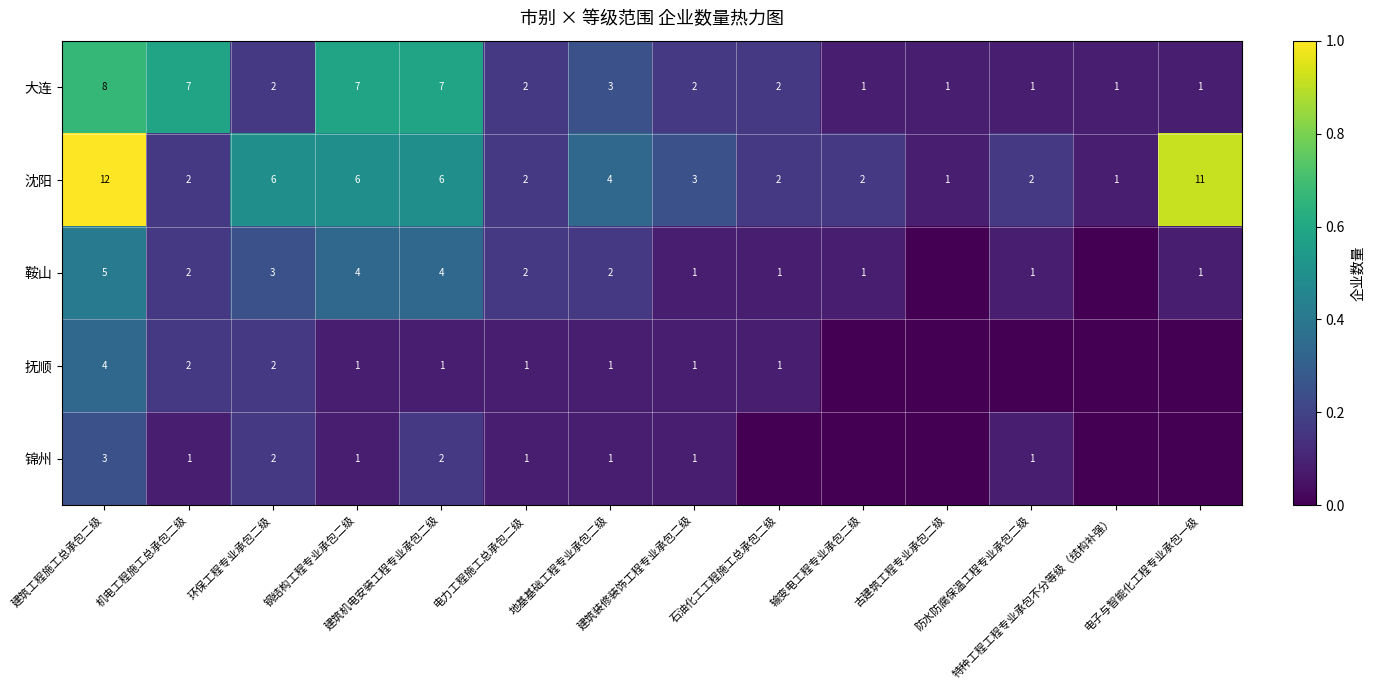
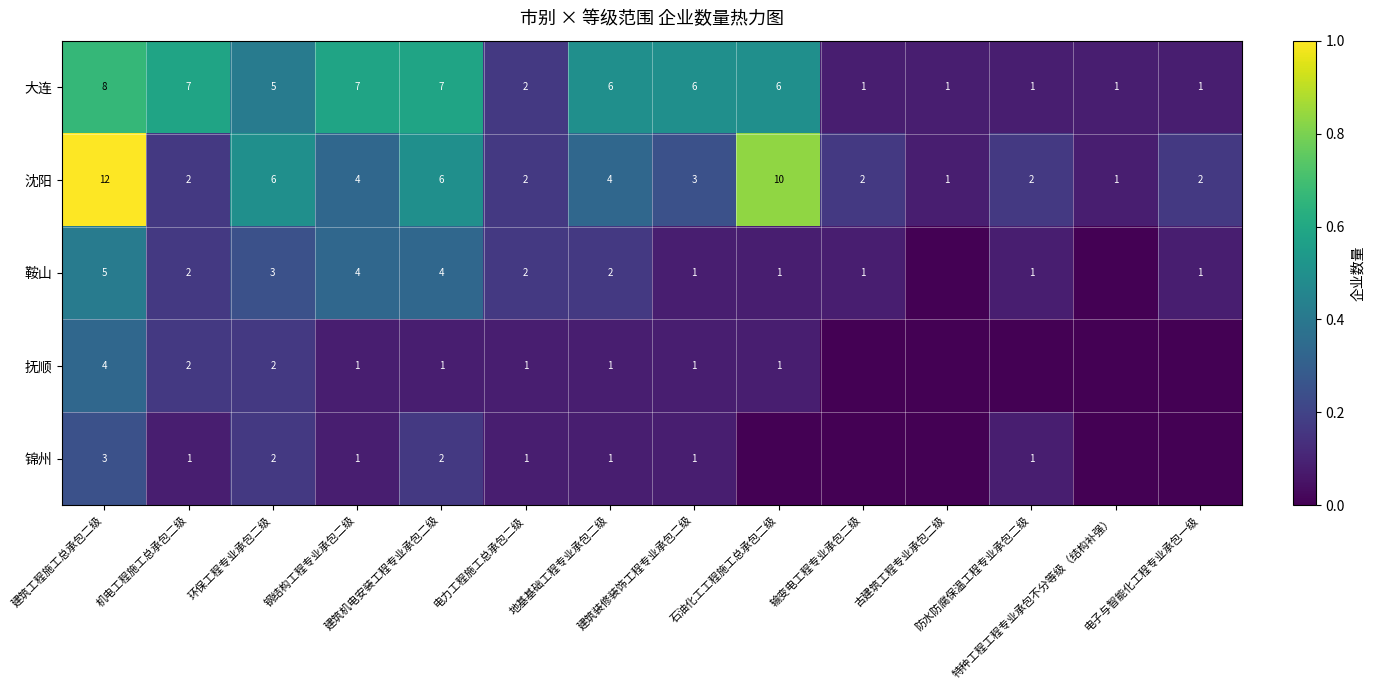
大连, 环保工程专业承包二级: 2 -> 5
大连, 地基基础工程专业承包二级: 3 -> 6
大连, 建筑装修装饰工程专业承包二级: 2 -> 6
大连, 石油化工工程施工总承包二级: 2 -> 6
沈阳, 钢结构工程专业承包二级: 6 -> 4
沈阳, 石油化工工程施工总承包二级: 2 -> 10
沈阳, 电子与智能化工程专业承包一级: 11 -> 2
